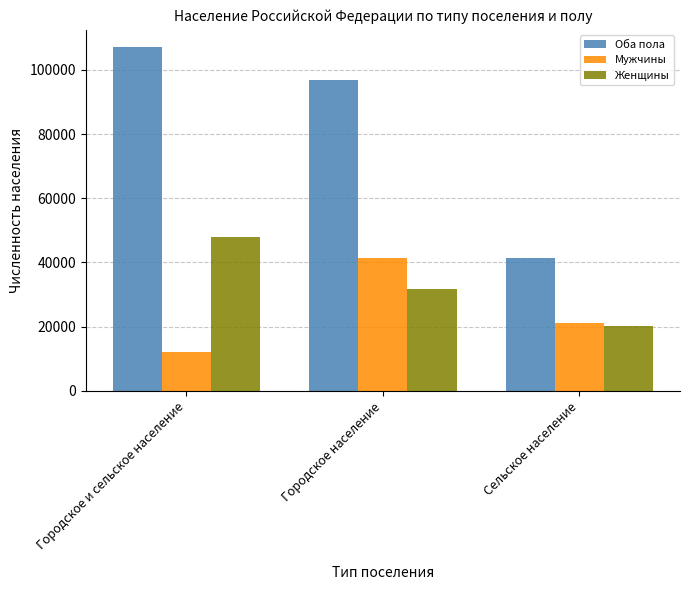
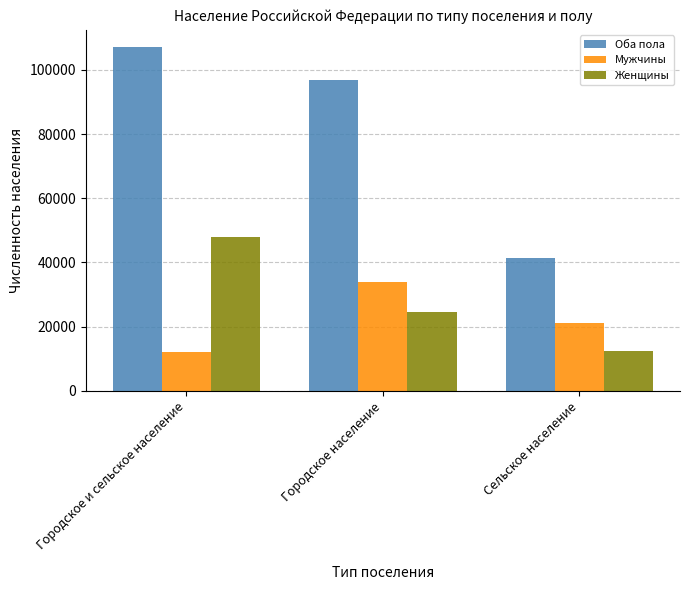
Мужчины, Городское население: 41000 -> 34000
Женщины, Городское население: 32000 -> 25000
Женщины, Сельское население: 20000 -> 12000
